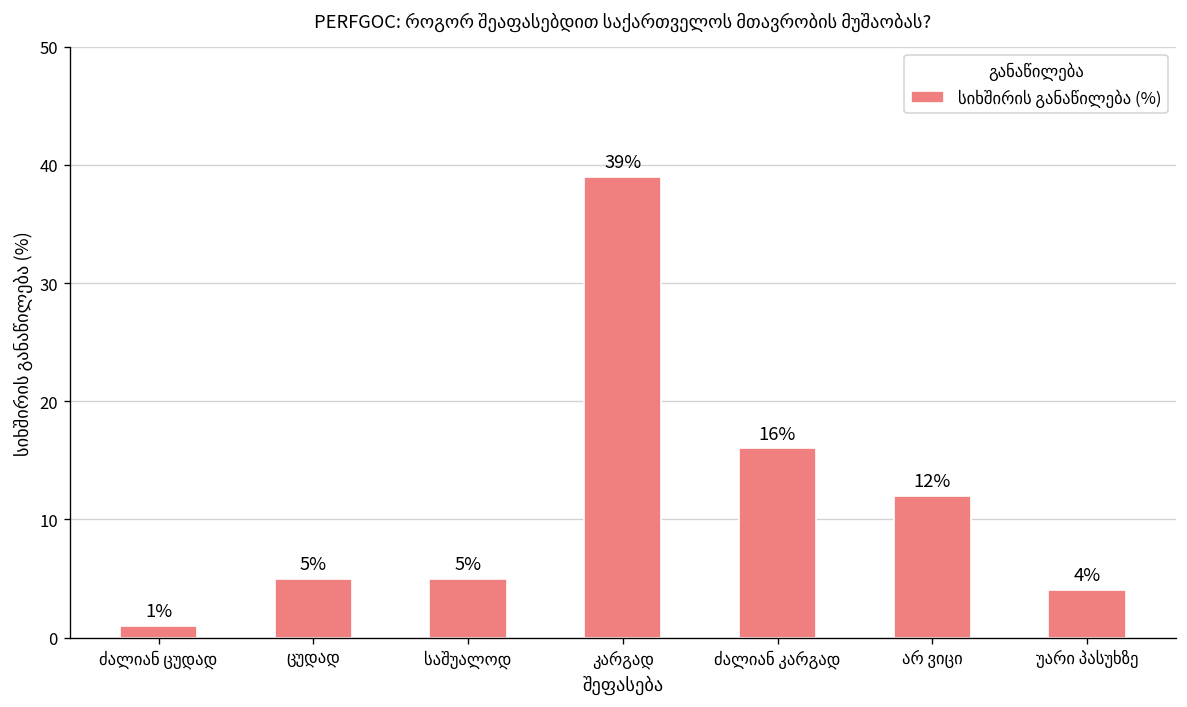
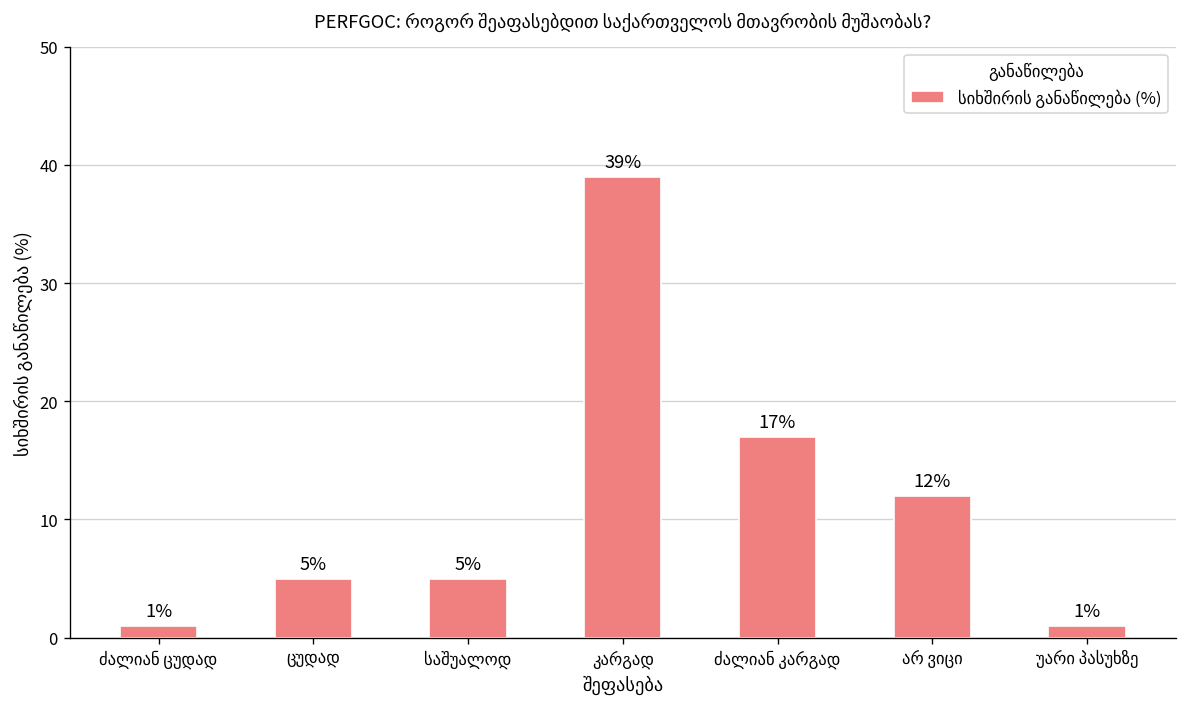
ძალიან კარგად: 16% -> 17%
უარი პასუხზე: 4% -> 1%
